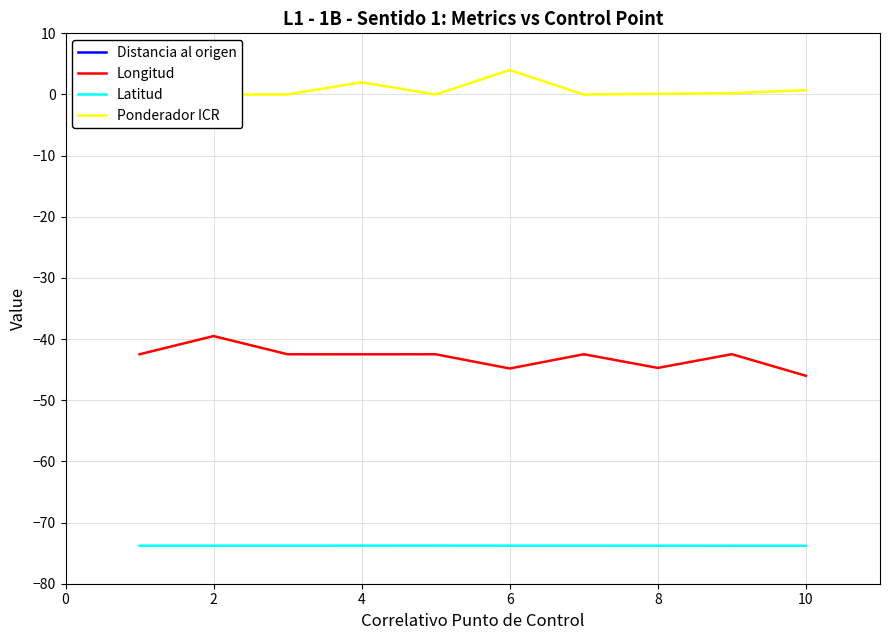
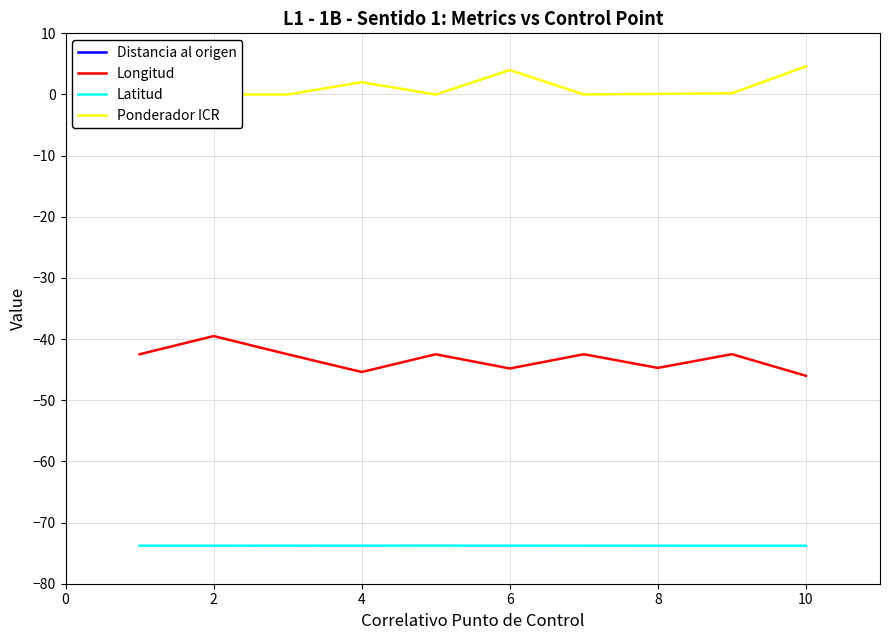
Longitud, 4: -42 -> -45
Ponderador ICR, 10: 1 -> 5
